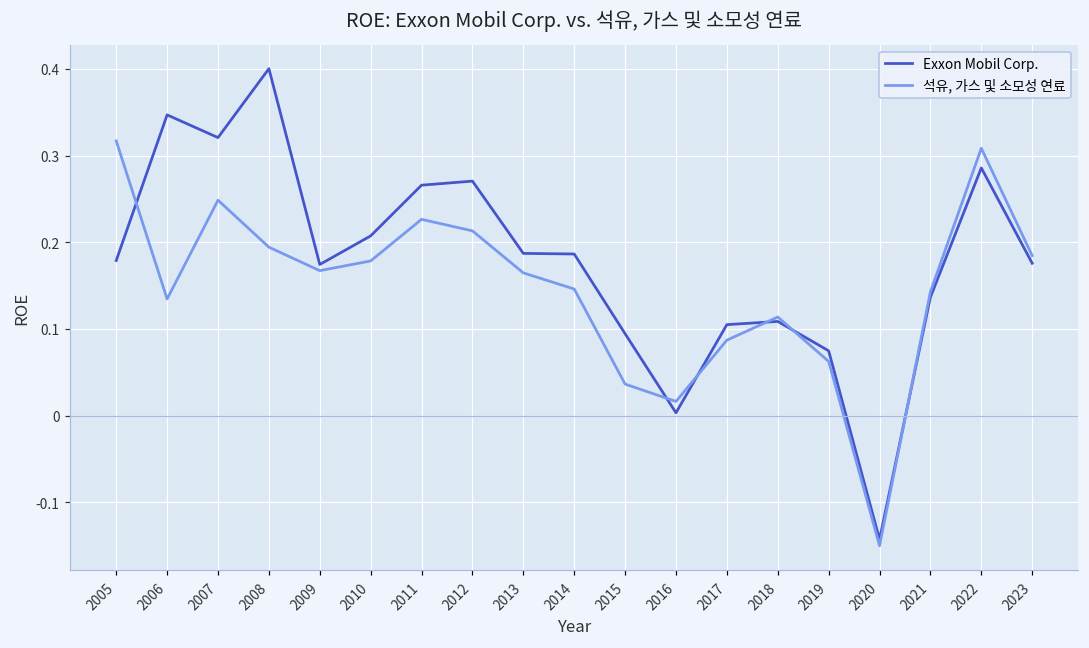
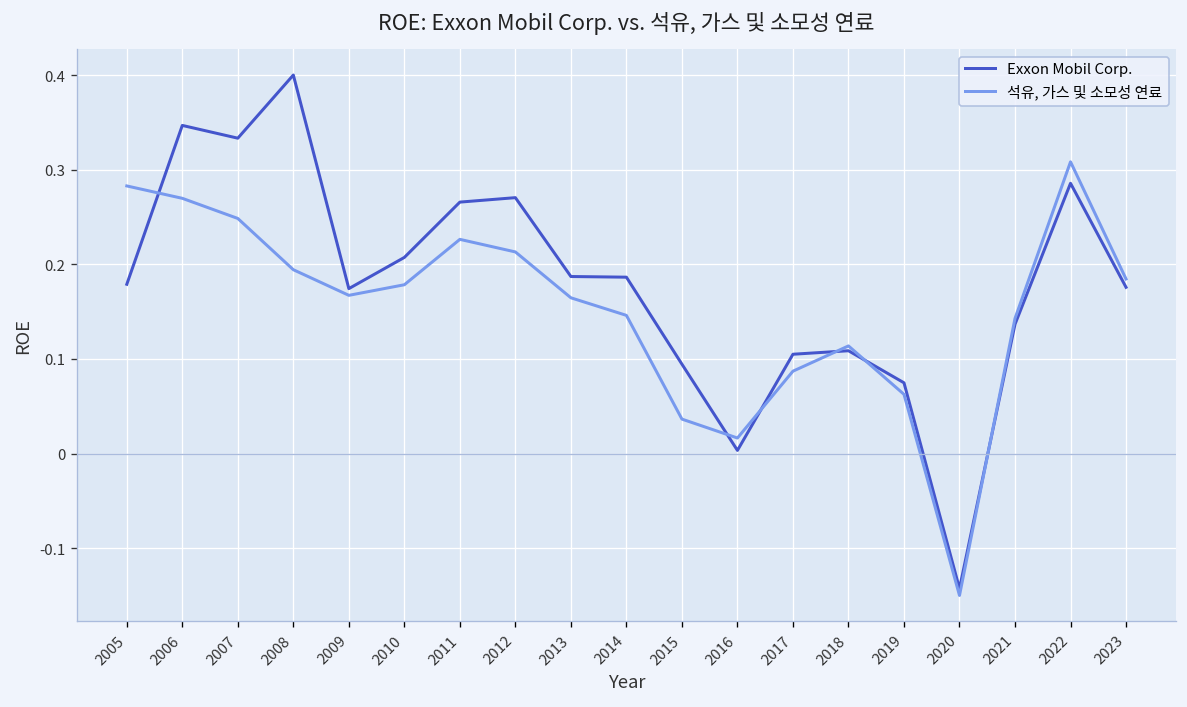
석유, 가스 및 소모성 연료, 2005: 0.32 -> 0.28
석유, 가스 및 소모성 연료, 2006: 0.13 -> 0.27
Exxon Mobil Corp., 2007: 0.32 -> 0.33
